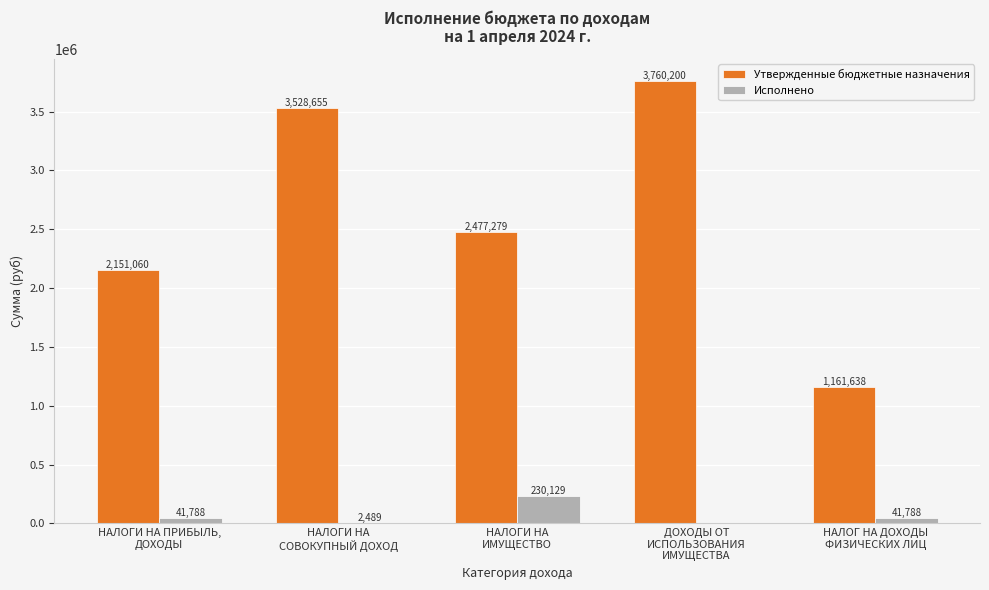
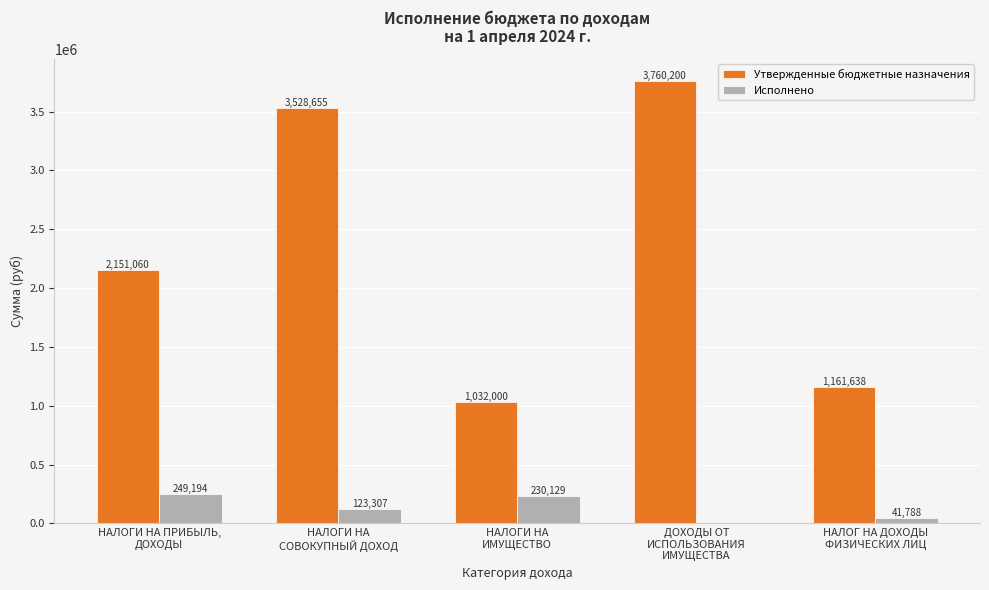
Исполнено, НАЛОГИ НА ПРИБЫЛЬ, ДОХОДЫ: 41,788 -> 249,194
Исполнено, НАЛОГИ НА СОВОКУПНЫЙ ДОХОД: 2,489 -> 123,307
Утвержденные бюджетные назначения, НАЛОГИ НА ИМУЩЕСТВО: 2,477,279 -> 1,032,000
